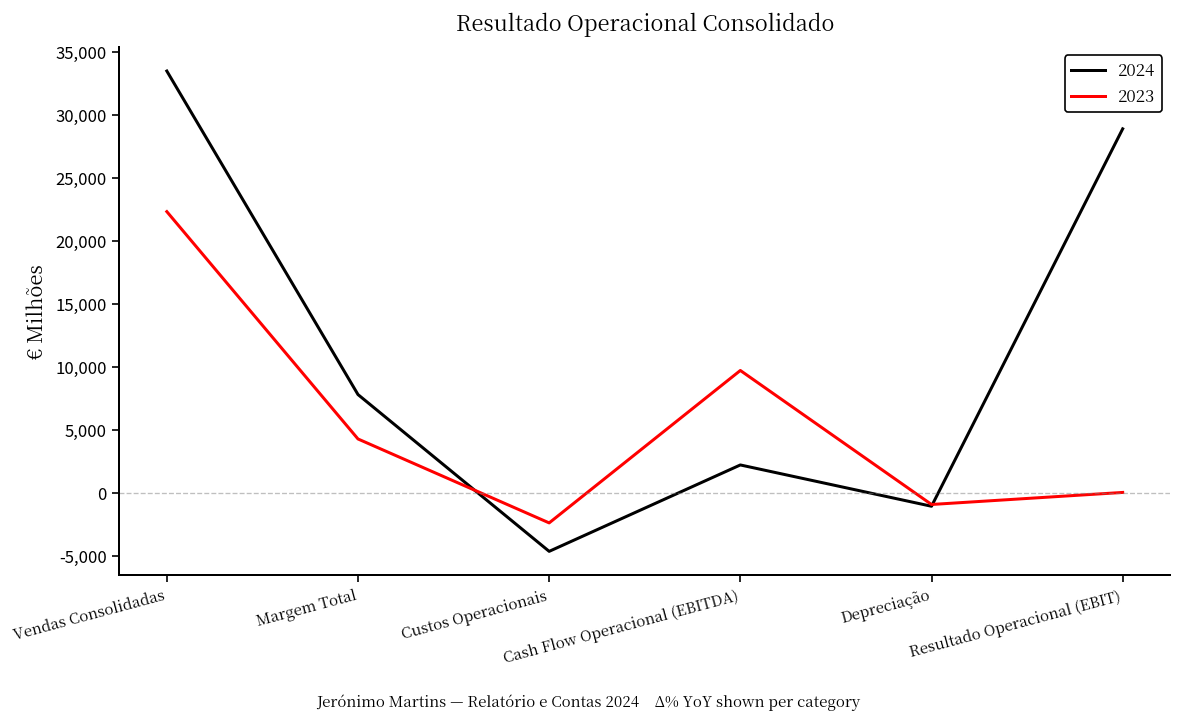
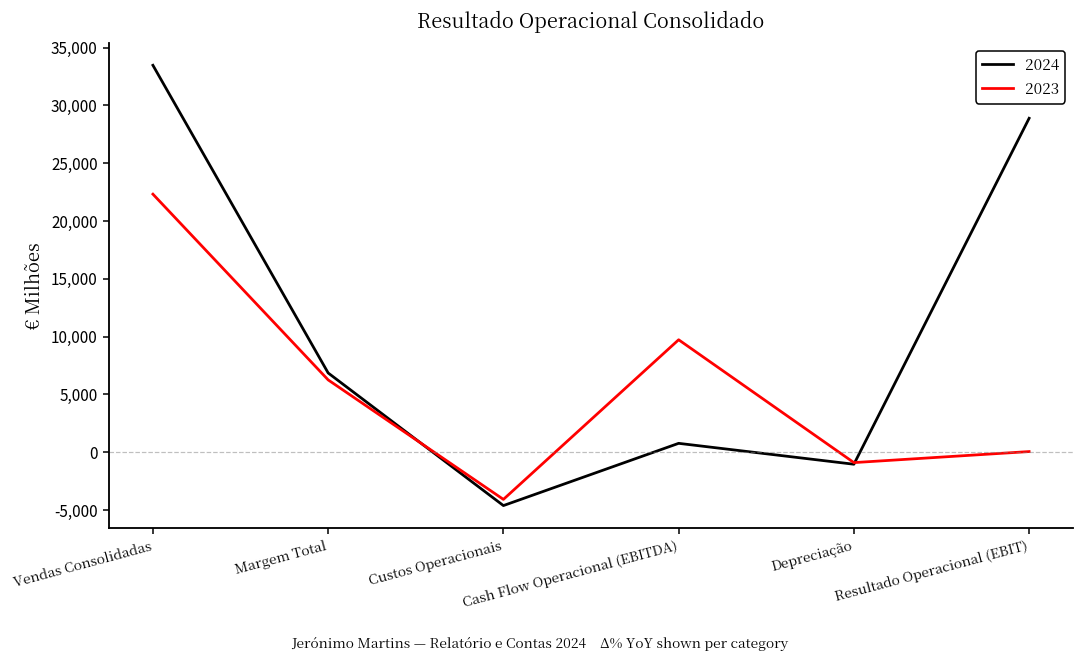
2024, Margem Total: 7,800 -> 6,900
2023, Margem Total: 4,300 -> 6,300
2023, Custos Operacionais: -2,400 -> -4,100
2024, Cash Flow Operacional (EBITDA): 2,200 -> 800
